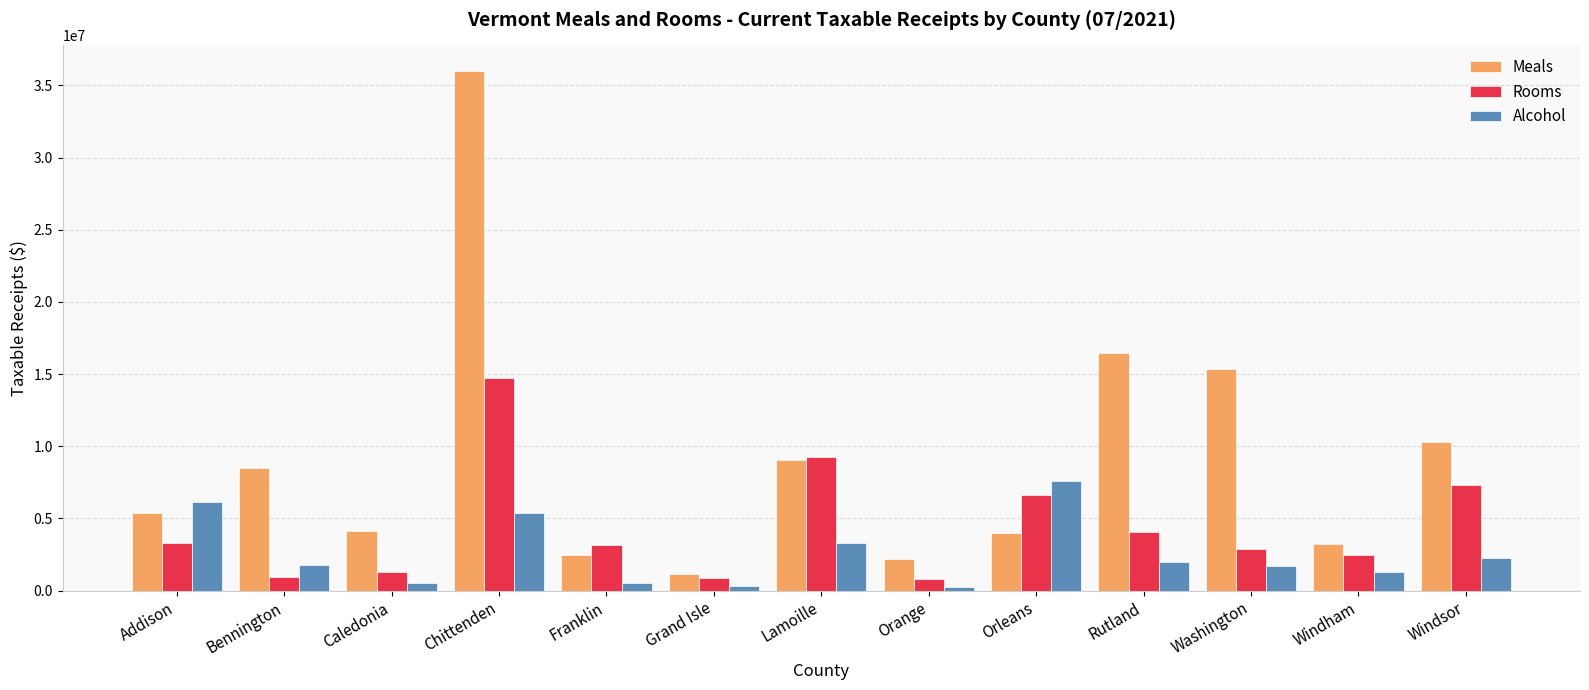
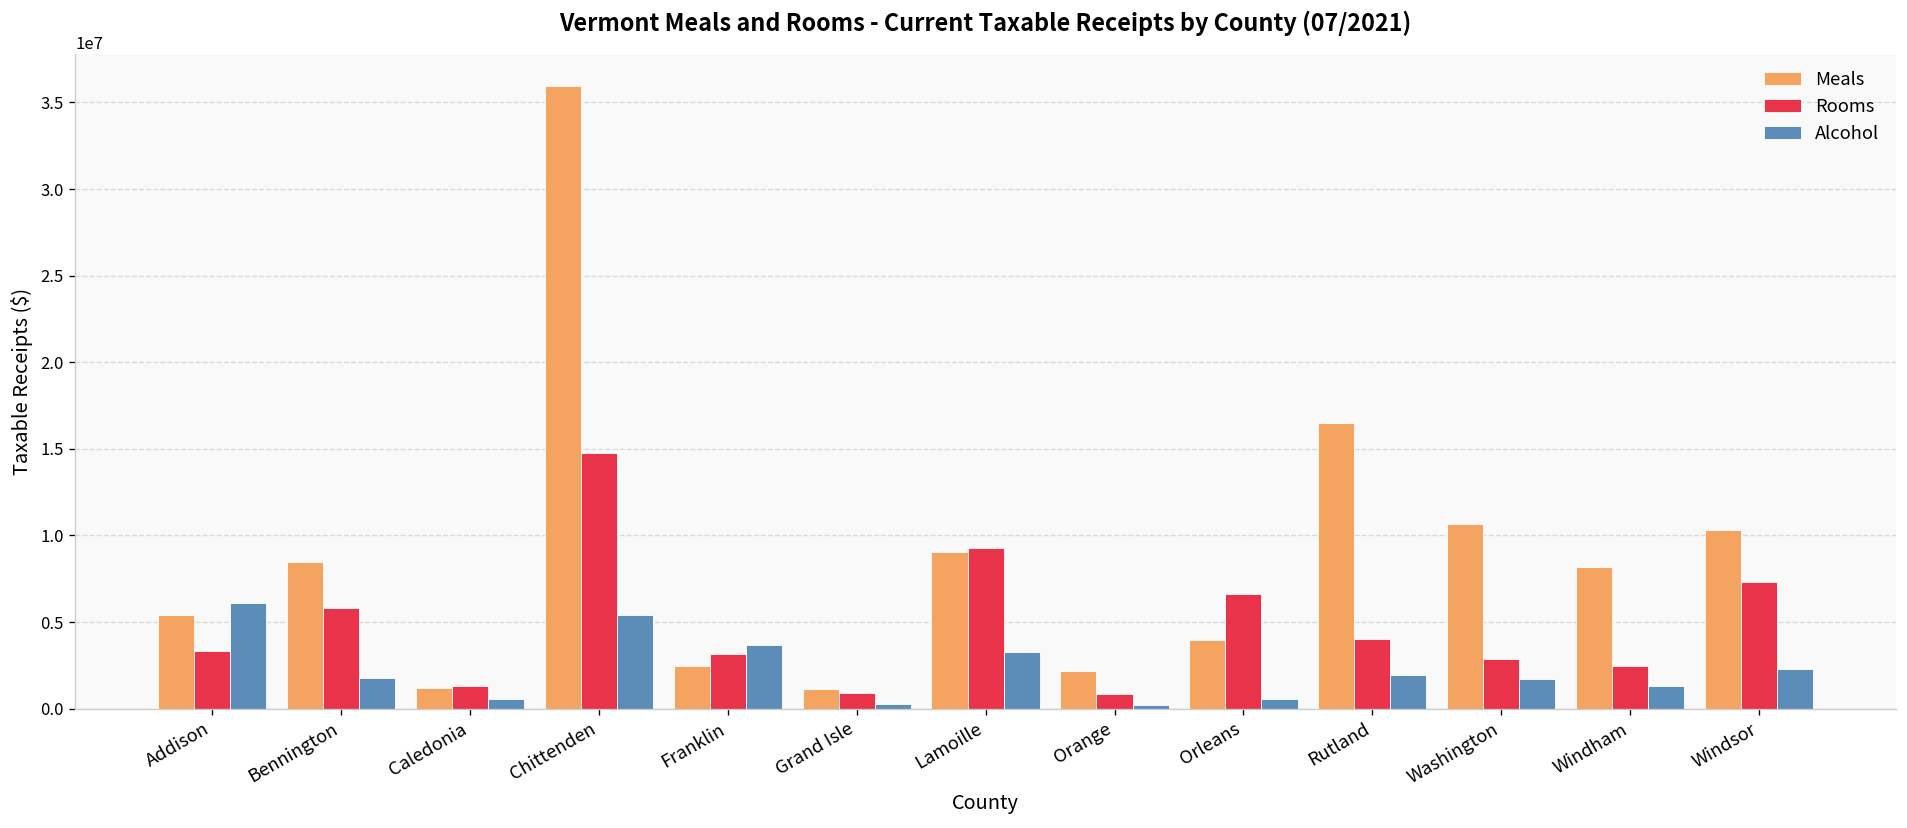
Rooms, Bennington: 1000000 -> 5800000
Meals, Caledonia: 4100000 -> 1200000
Alcohol, Franklin: 500000 -> 3700000
Alcohol, Orleans: 7600000 -> 600000
Meals, Washington: 15400000 -> 10600000
Meals, Windham: 3200000 -> 8200000
